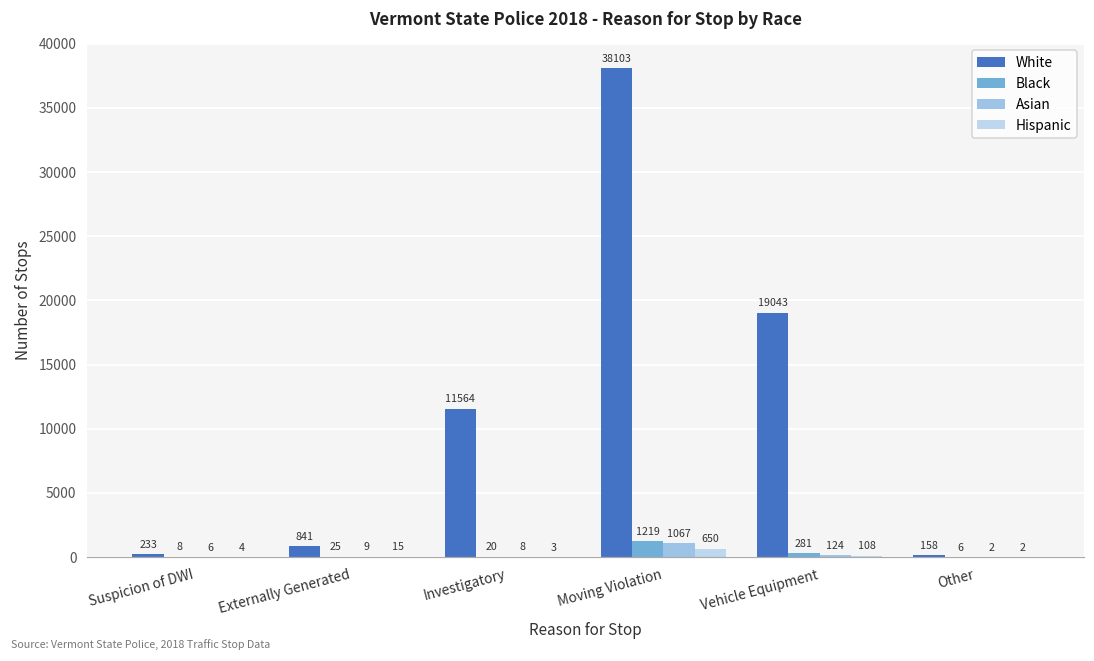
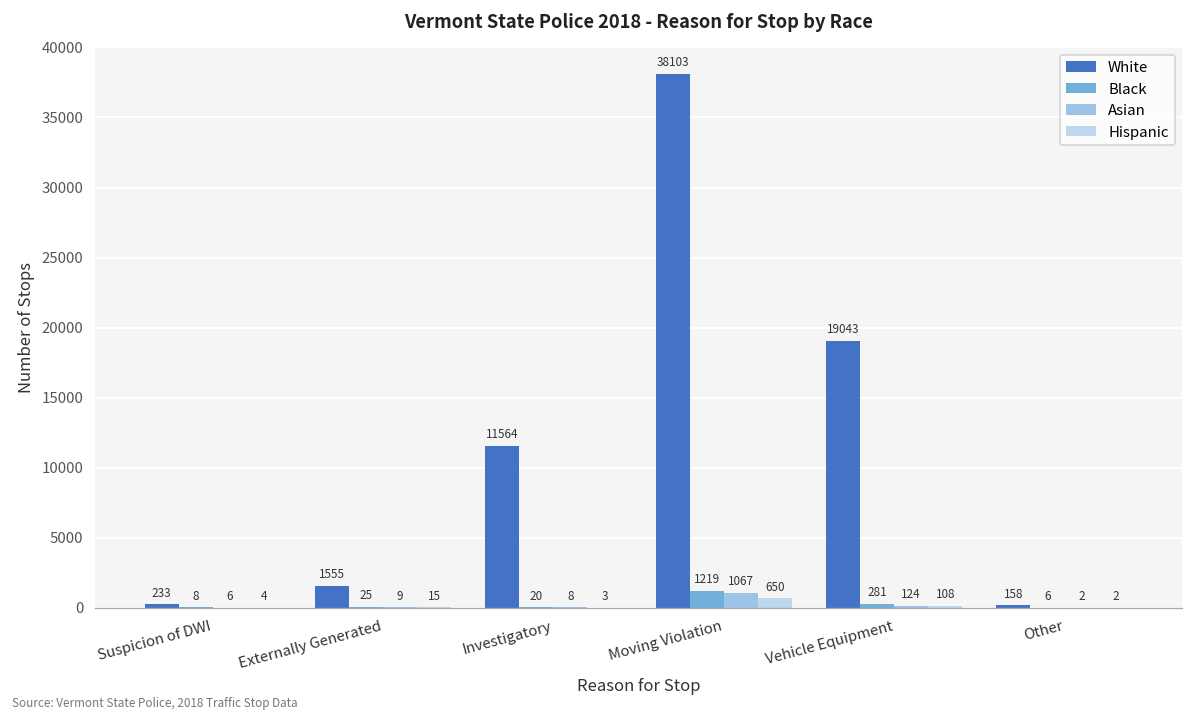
White, Externally Generated: 841 -> 1555
